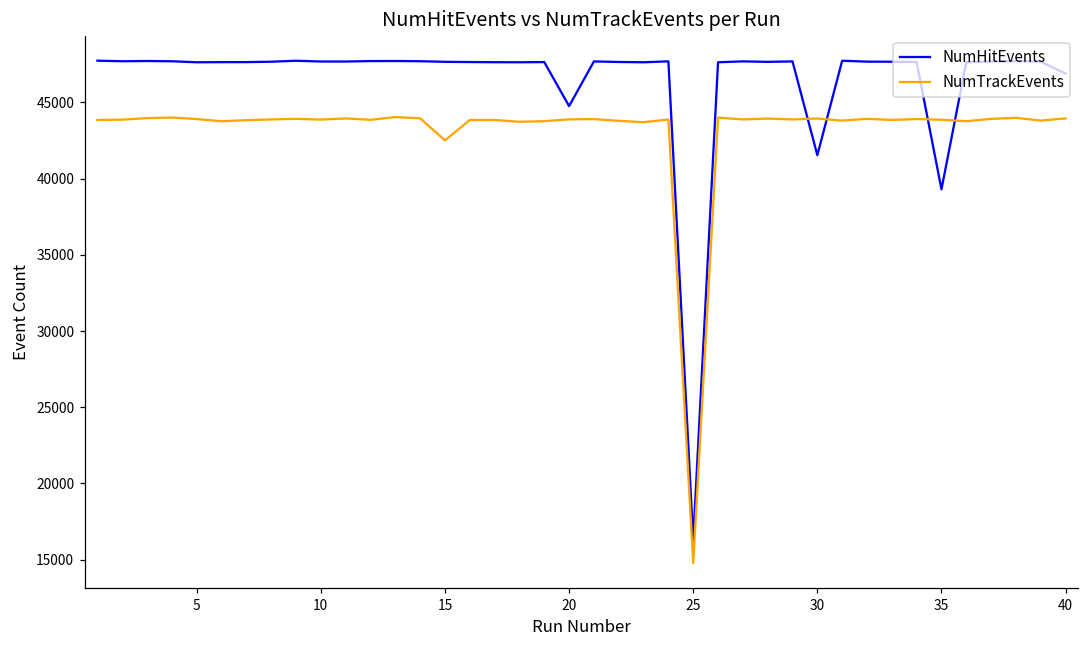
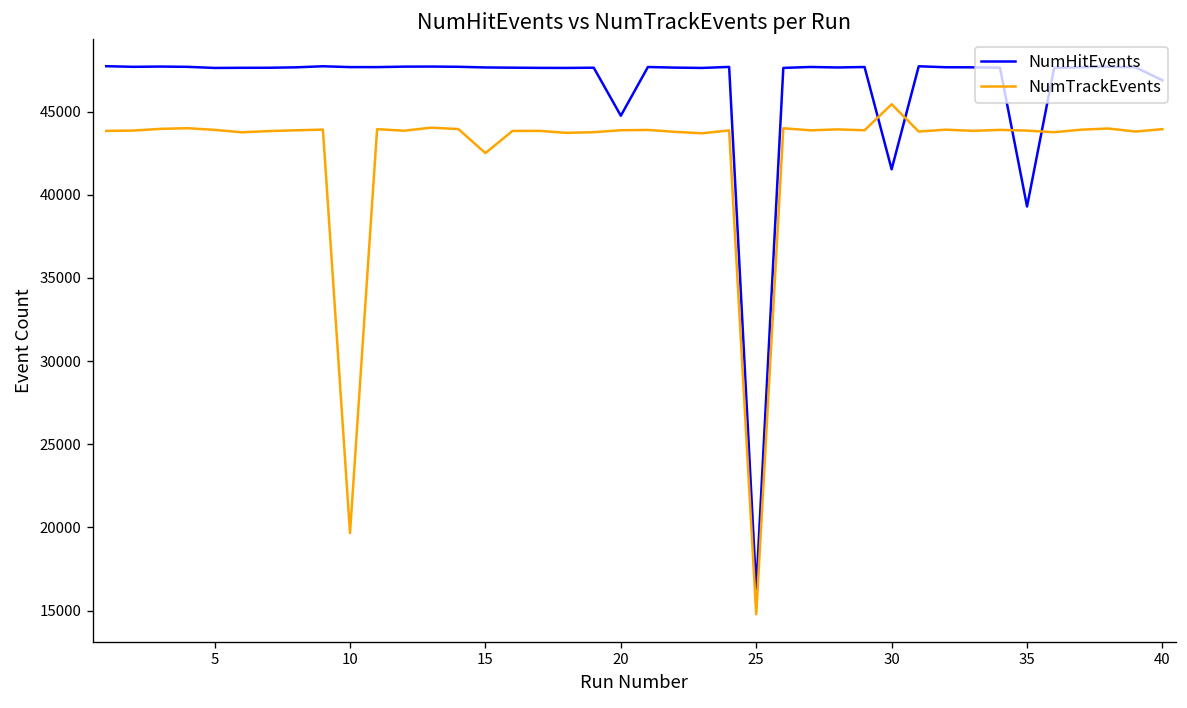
NumTrackEvents, 10: 43900 -> 19700
NumTrackEvents, 30: 43900 -> 45400
